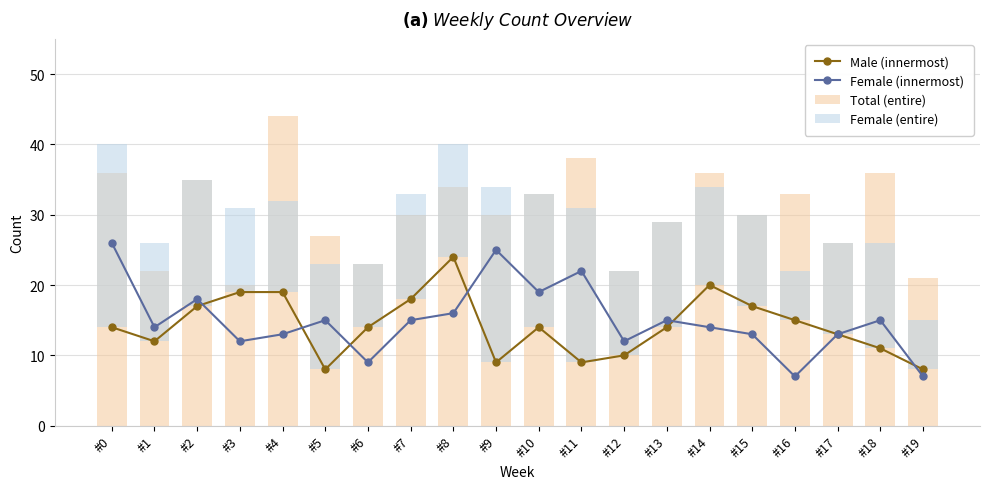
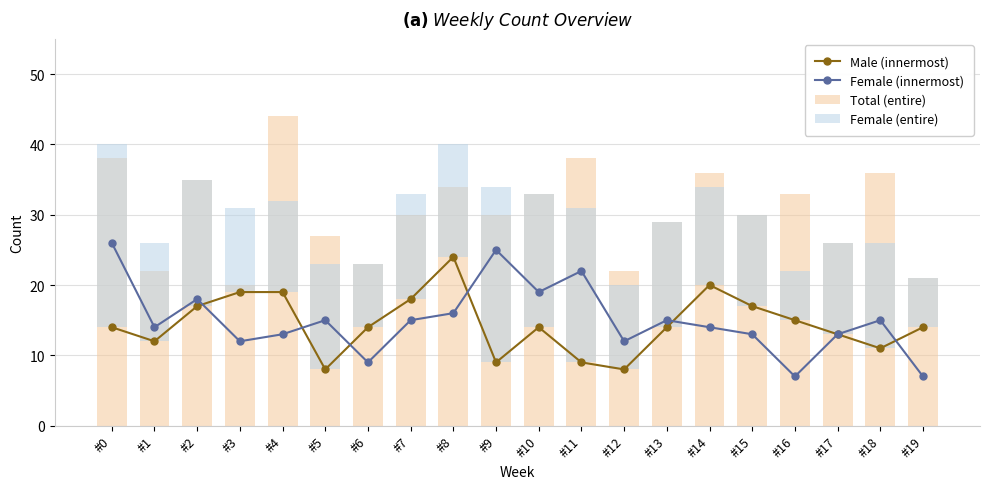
Total (entire), #0: 36 -> 38
Male (innermost), #12: 10 -> 8
Male (innermost), #19: 8 -> 14
